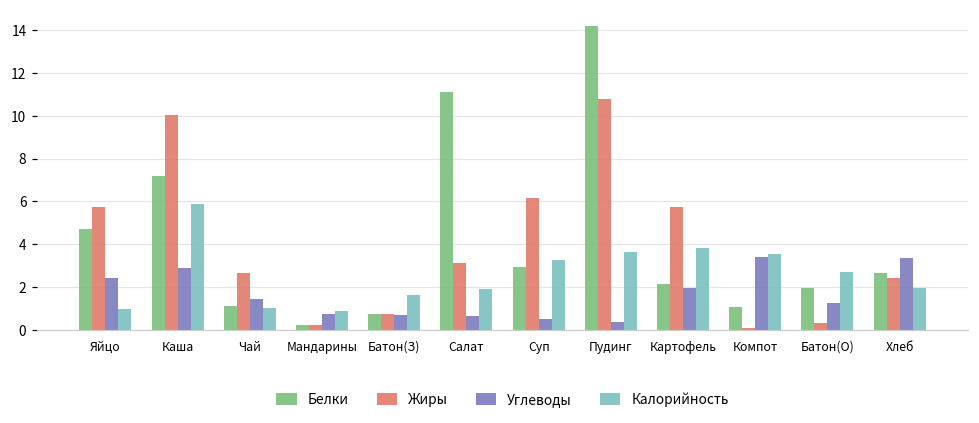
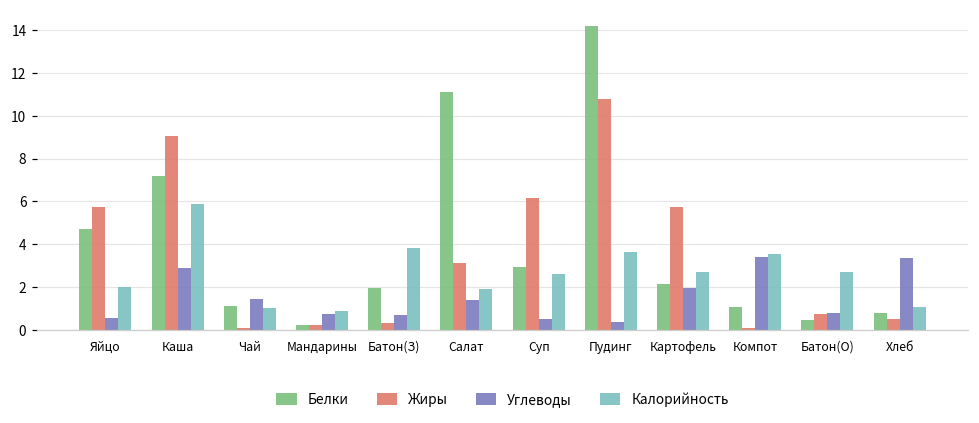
Углеводы, Яйцо: 2.4 -> 0.5
Калорийность, Яйцо: 1.0 -> 2.0
Жиры, Каша: 10.1 -> 9.1
Жиры, Чай: 2.6 -> 0.1
Белки, Батон(З): 0.7 -> 1.9
Жиры, Батон(З): 0.8 -> 0.3
Калорийность, Батон(З): 1.6 -> 3.8
Углеводы, Салат: 0.7 -> 1.4
Калорийность, Суп: 3.3 -> 2.6
Калорийность, Картофель: 3.8 -> 2.7
Белки, Батон(О): 1.9 -> 0.4
Жиры, Батон(О): 0.3 -> 0.8
Углеводы, Батон(О): 1.3 -> 0.8
Белки, Хлеб: 2.6 -> 0.8
Жиры, Хлеб: 2.4 -> 0.5
Калорийность, Хлеб: 2.0 -> 1.1
